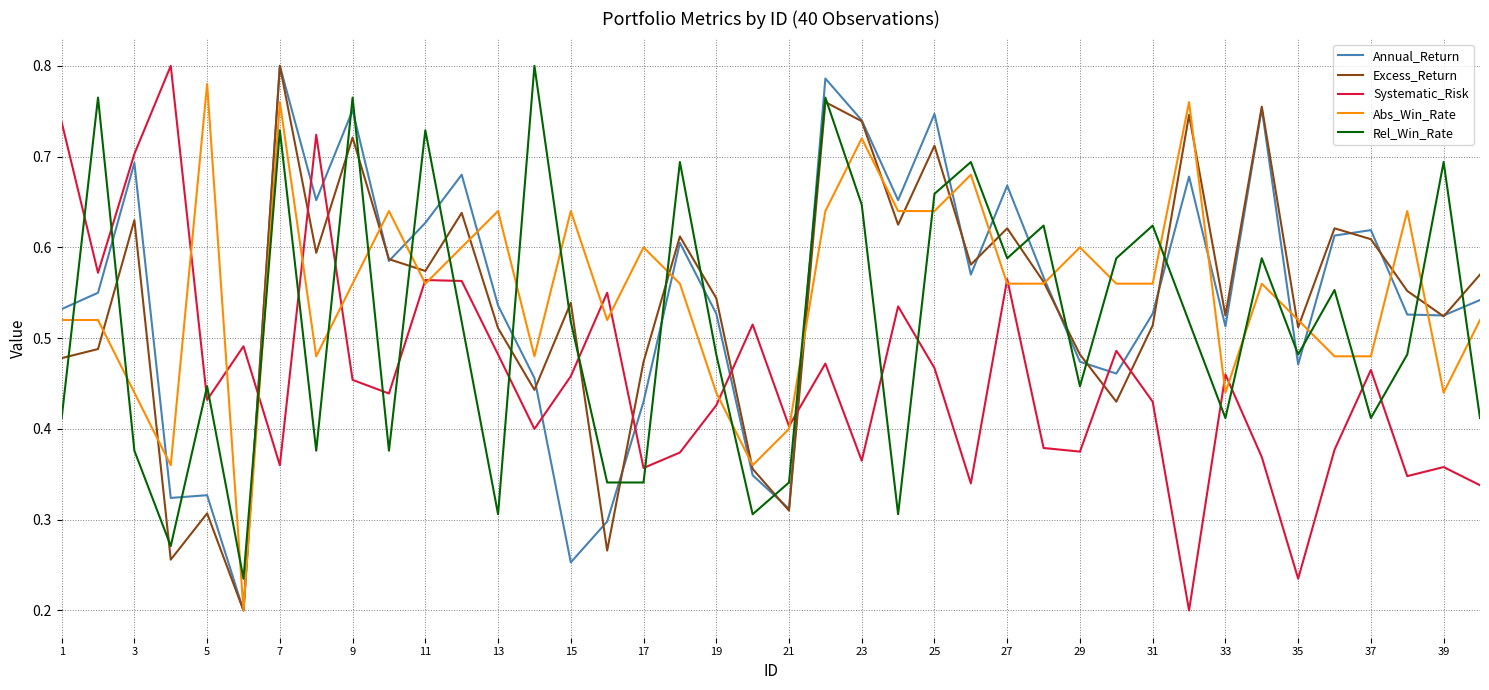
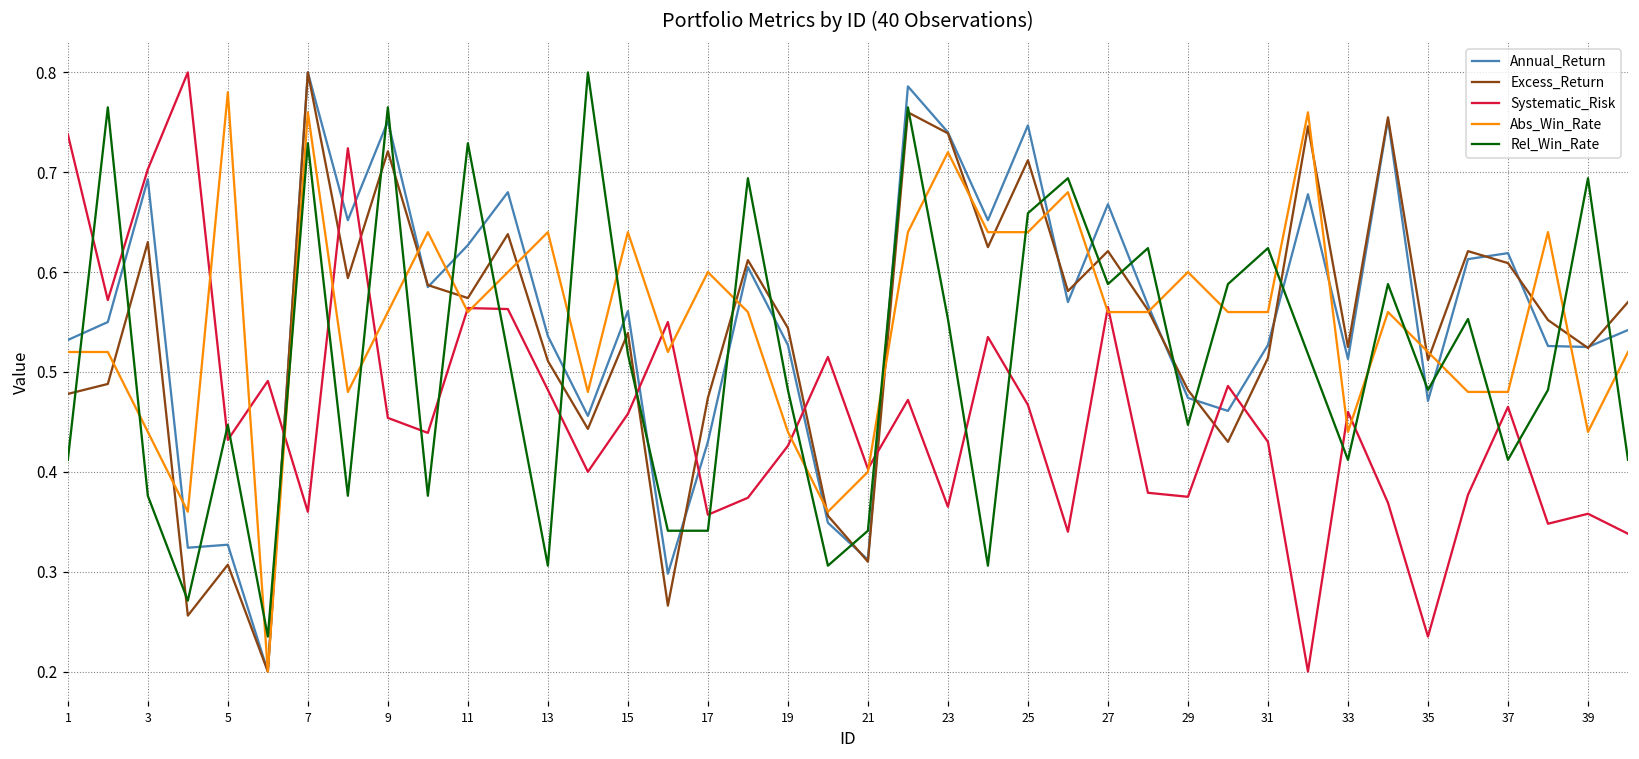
Annual_Return, 15: 0.25 -> 0.56
Rel_Win_Rate, 23: 0.65 -> 0.55
